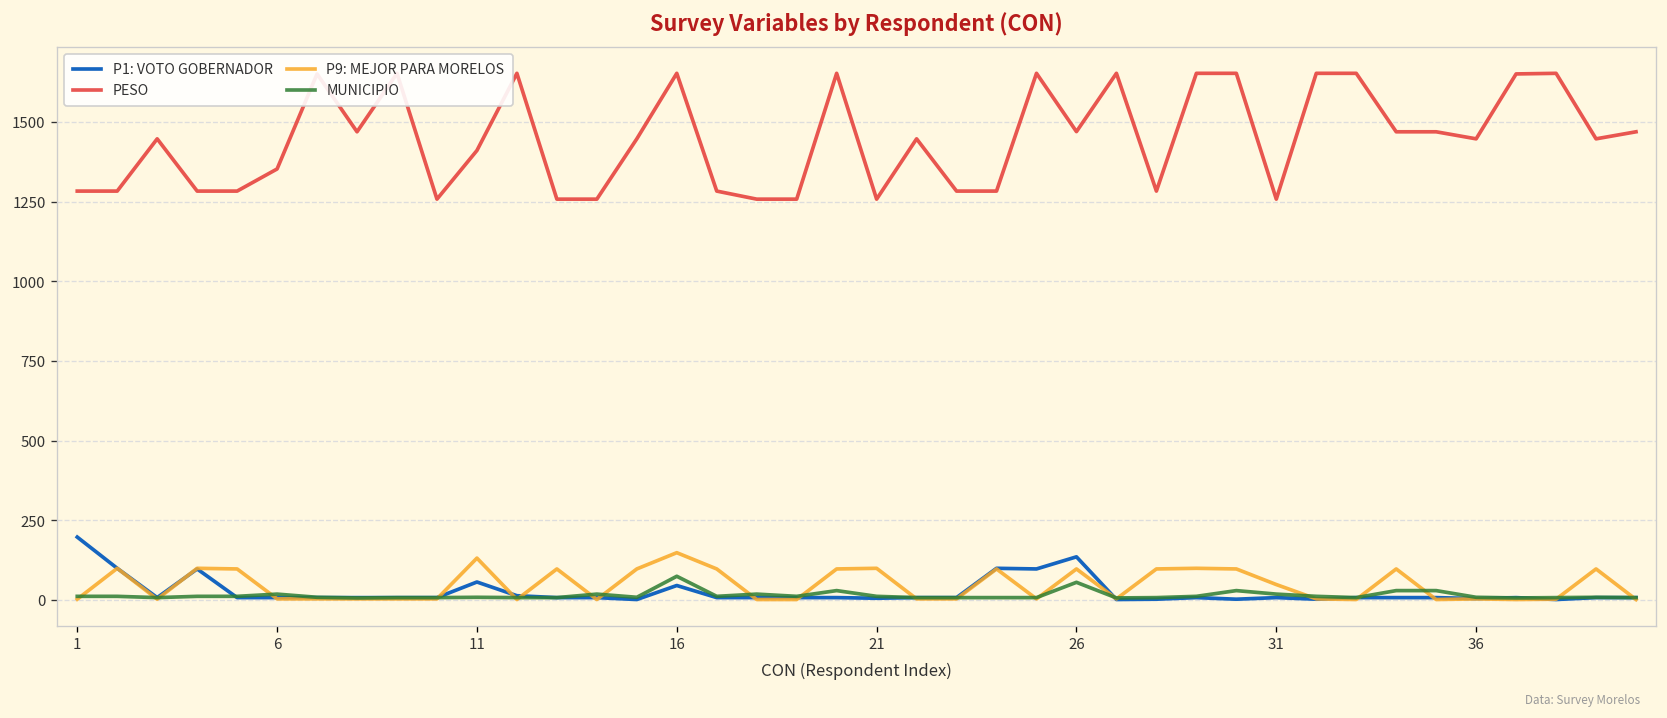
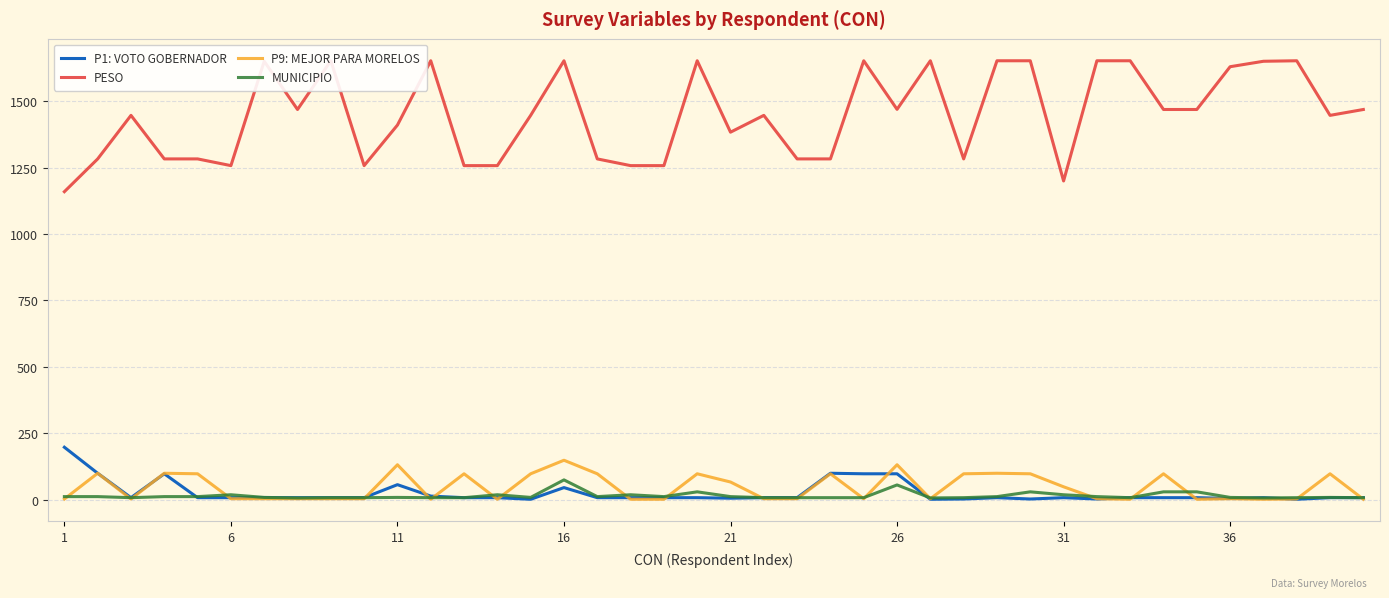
PESO, 1: 1280 -> 1160
PESO, 6: 1350 -> 1260
PESO, 21: 1260 -> 1380
P9: MEJOR PARA MORELOS, 21: 100 -> 70
P1: VOTO GOBERNADOR, 26: 140 -> 100
P9: MEJOR PARA MORELOS, 26: 100 -> 130
PESO, 31: 1260 -> 1200
PESO, 36: 1450 -> 1630
